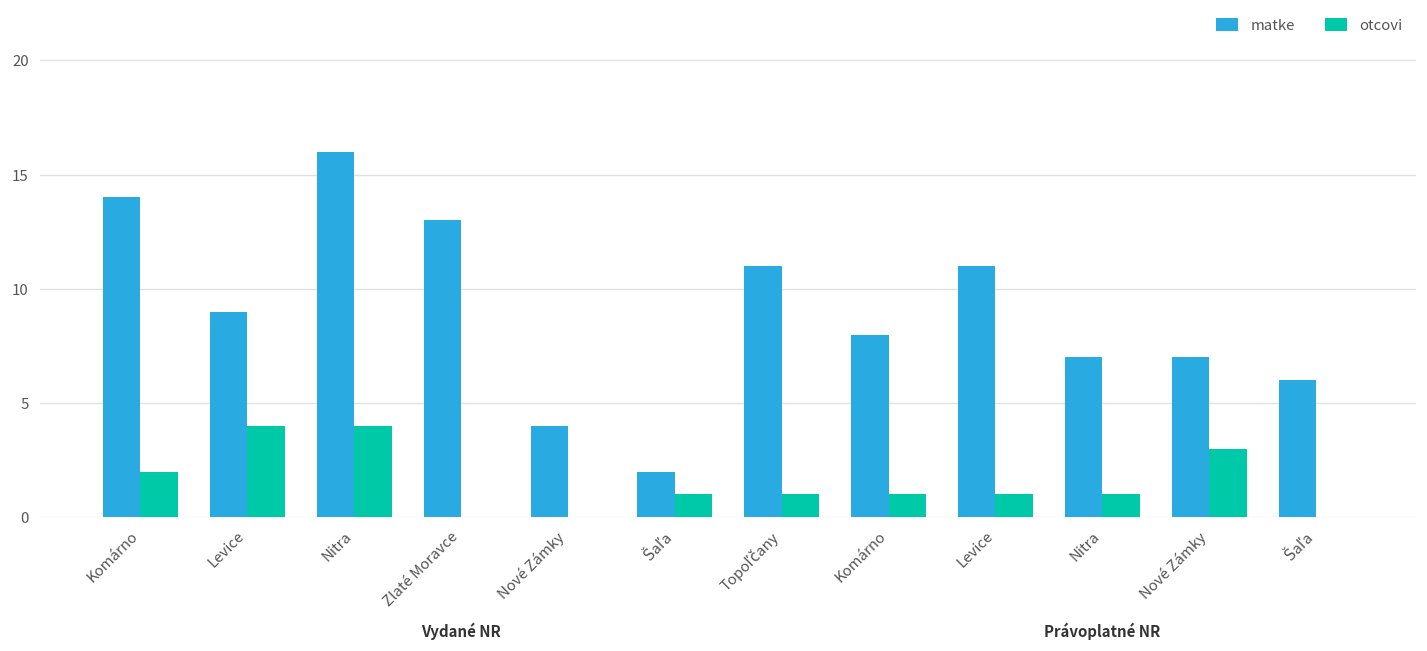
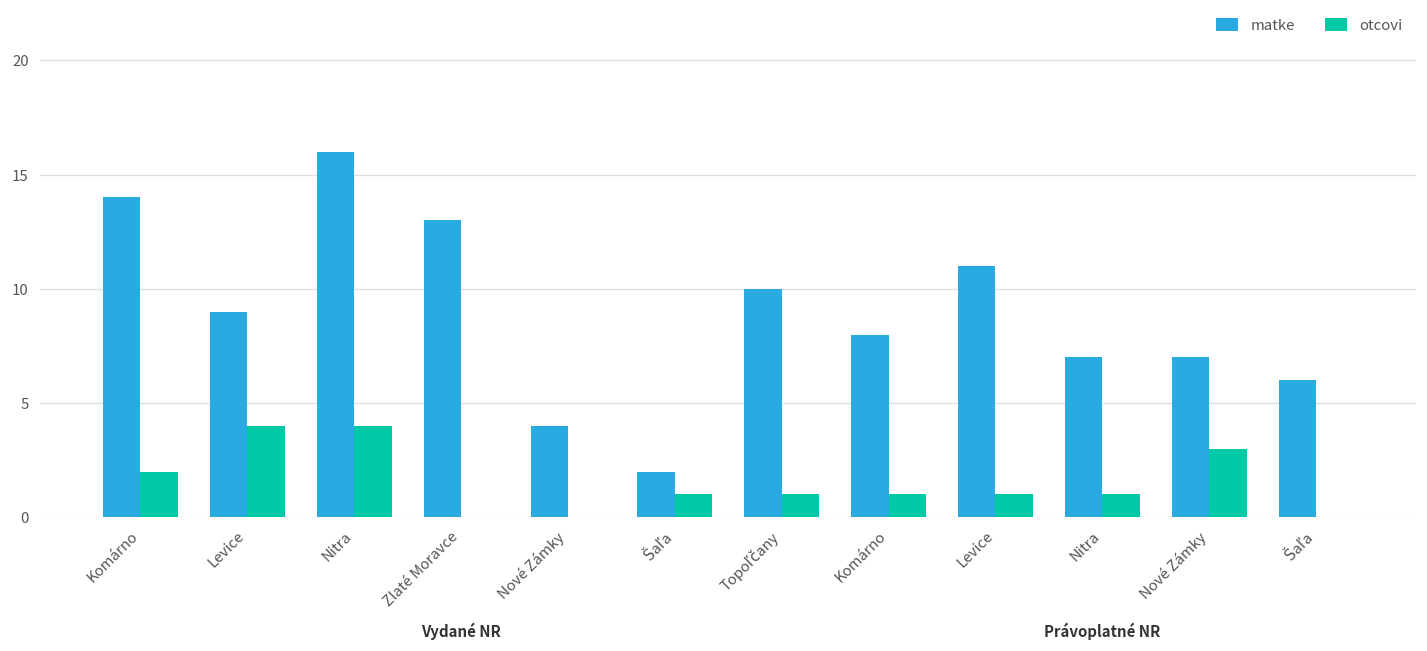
matke, Topoľčany: 11 -> 10
